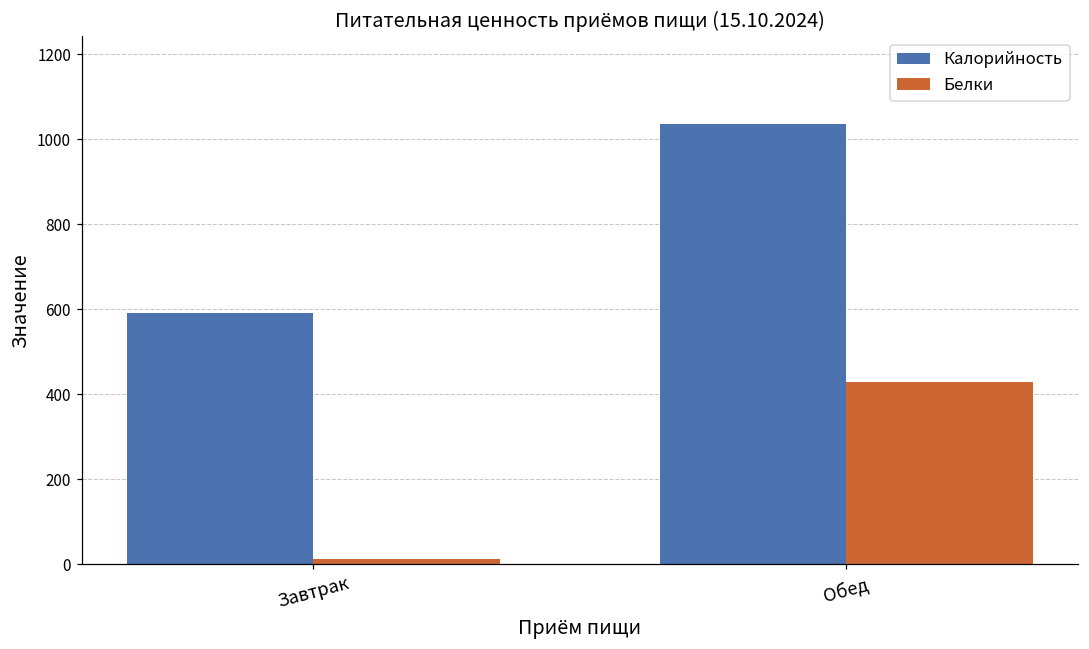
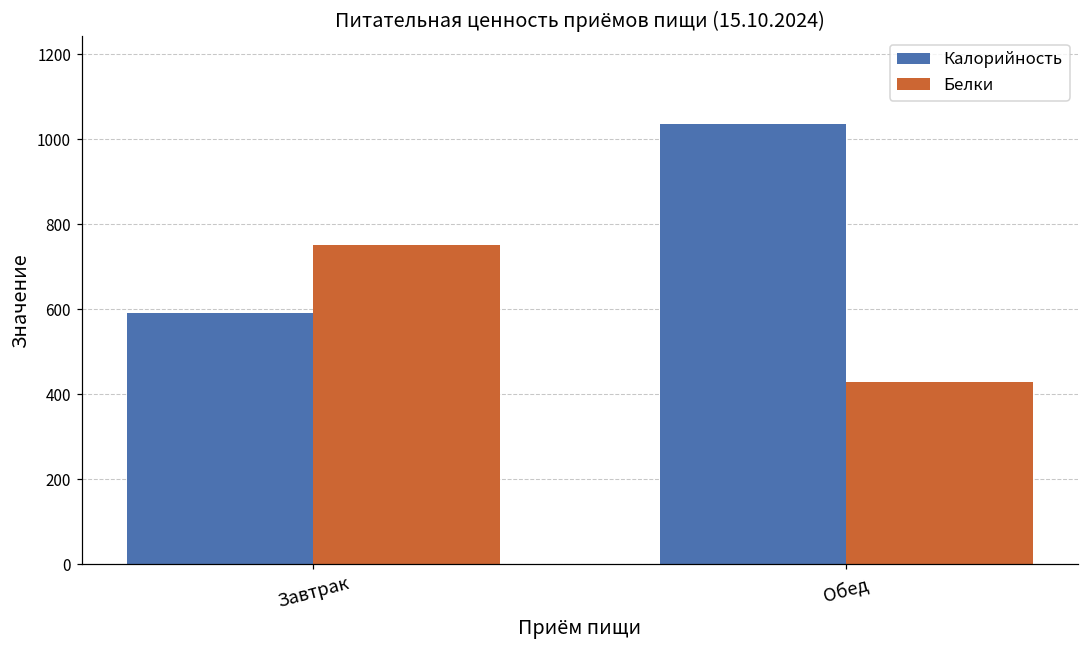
Белки, Завтрак: 10 -> 750
